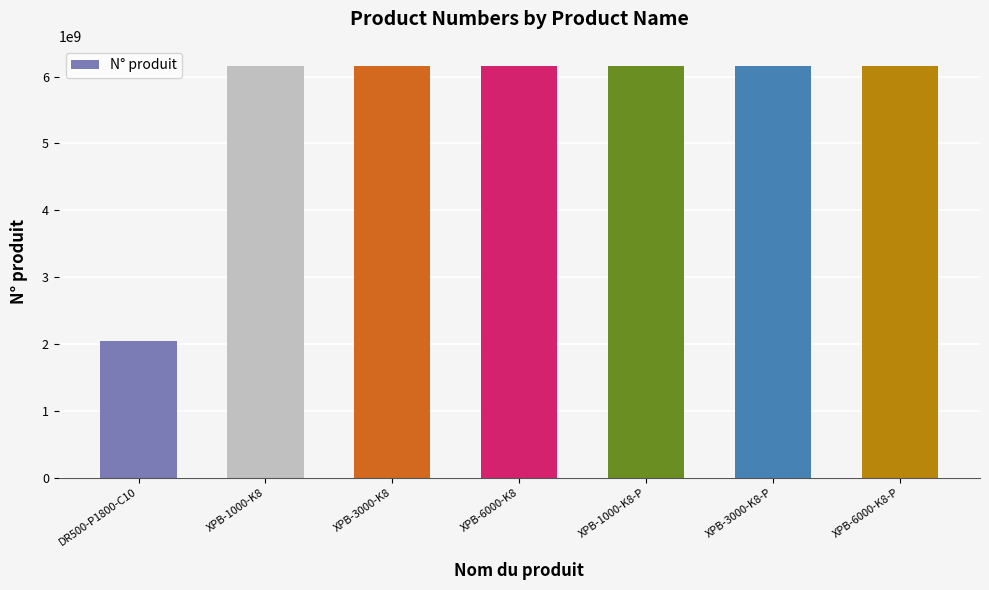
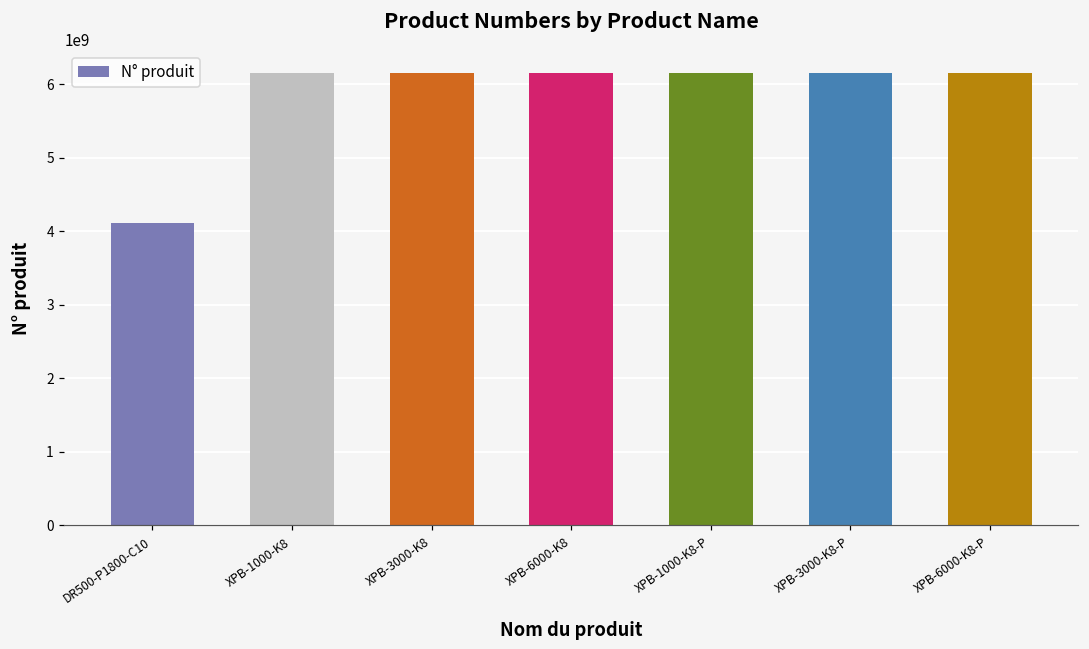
DR500-P1800-C10: 2100000000 -> 4100000000
